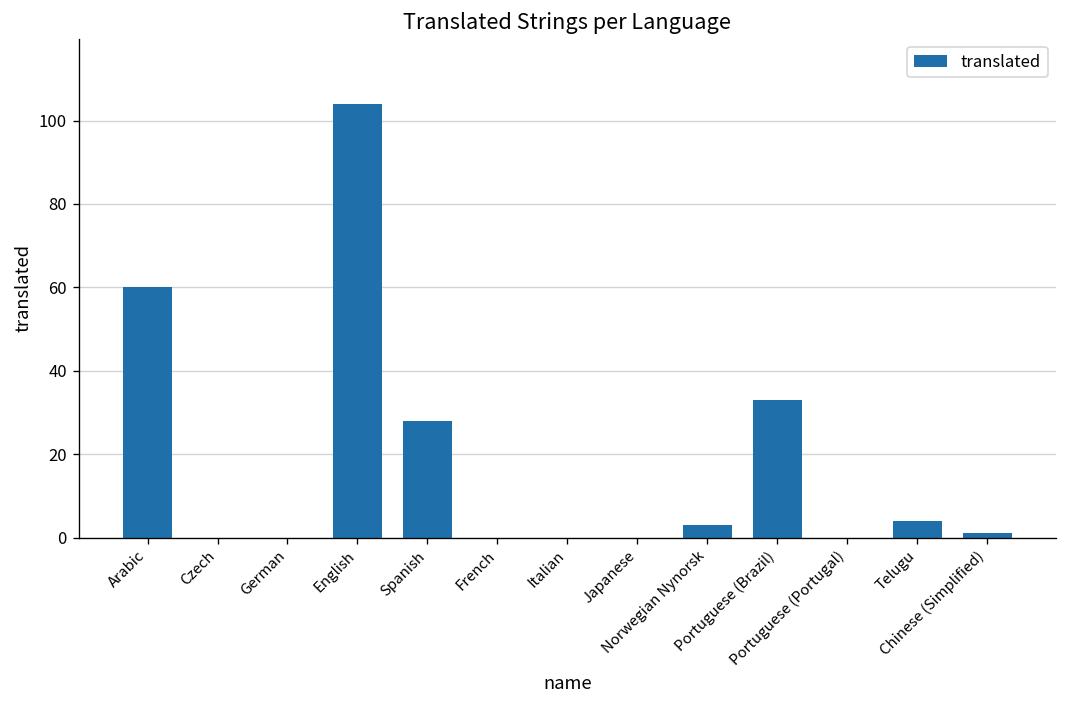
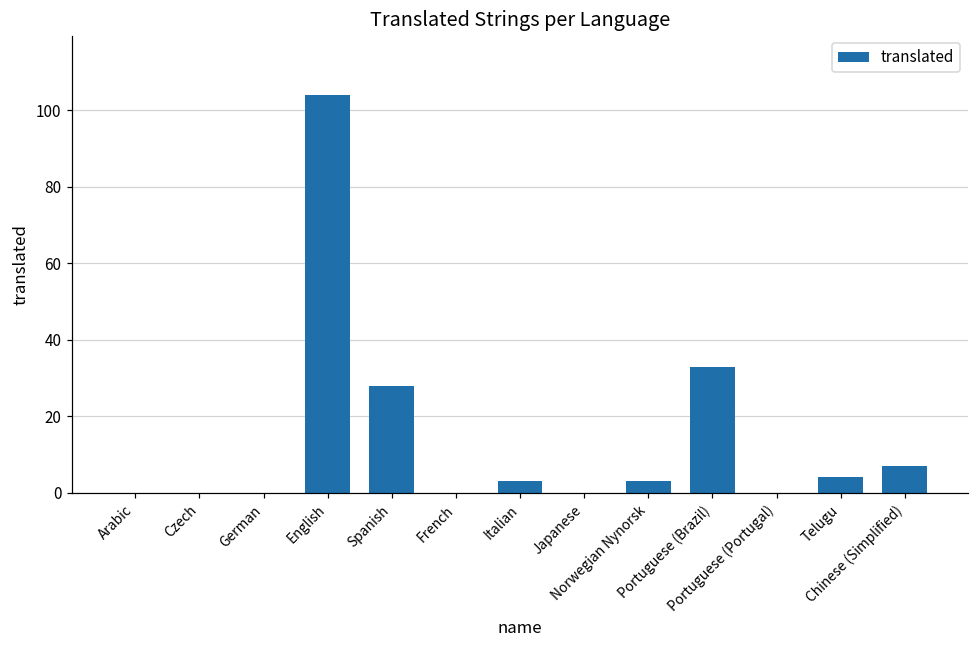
Arabic: 60 -> 0
Italian: 0 -> 3
Chinese (Simplified): 1 -> 7
